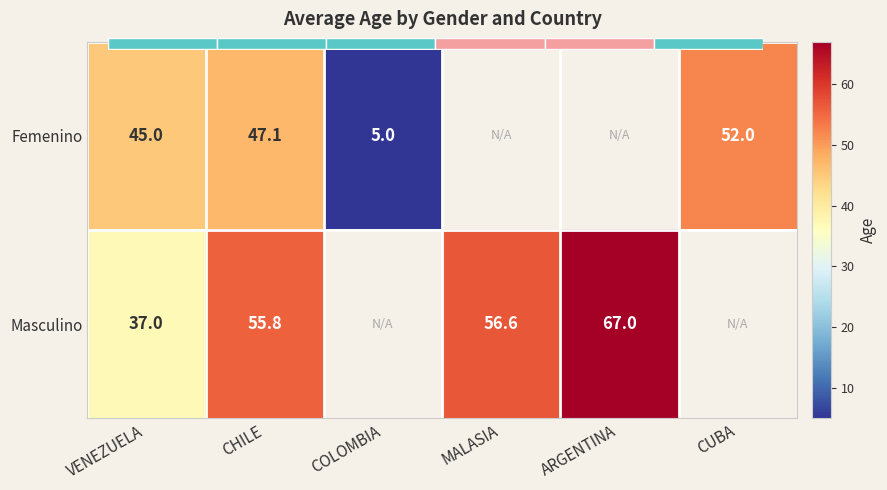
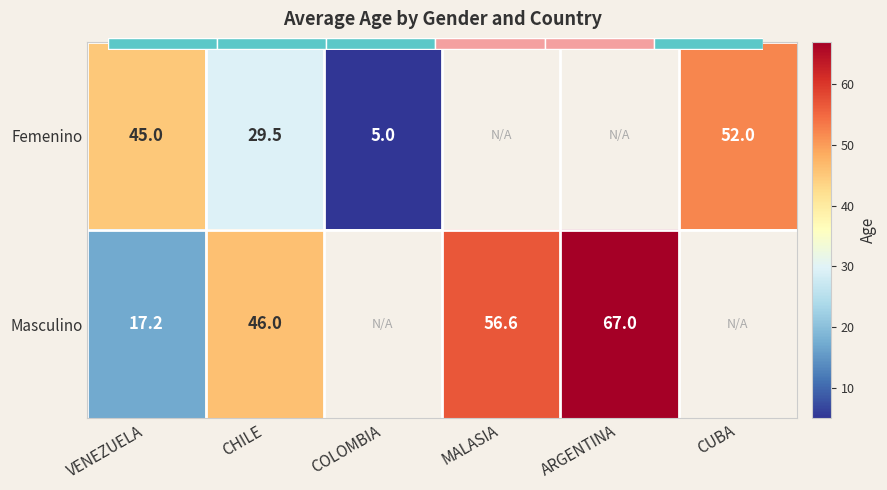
Average Age by Gender and Country, Femenino, CHILE: 47.1 -> 29.5
Average Age by Gender and Country, Masculino, VENEZUELA: 37.0 -> 17.2
Average Age by Gender and Country, Masculino, CHILE: 55.8 -> 46.0
